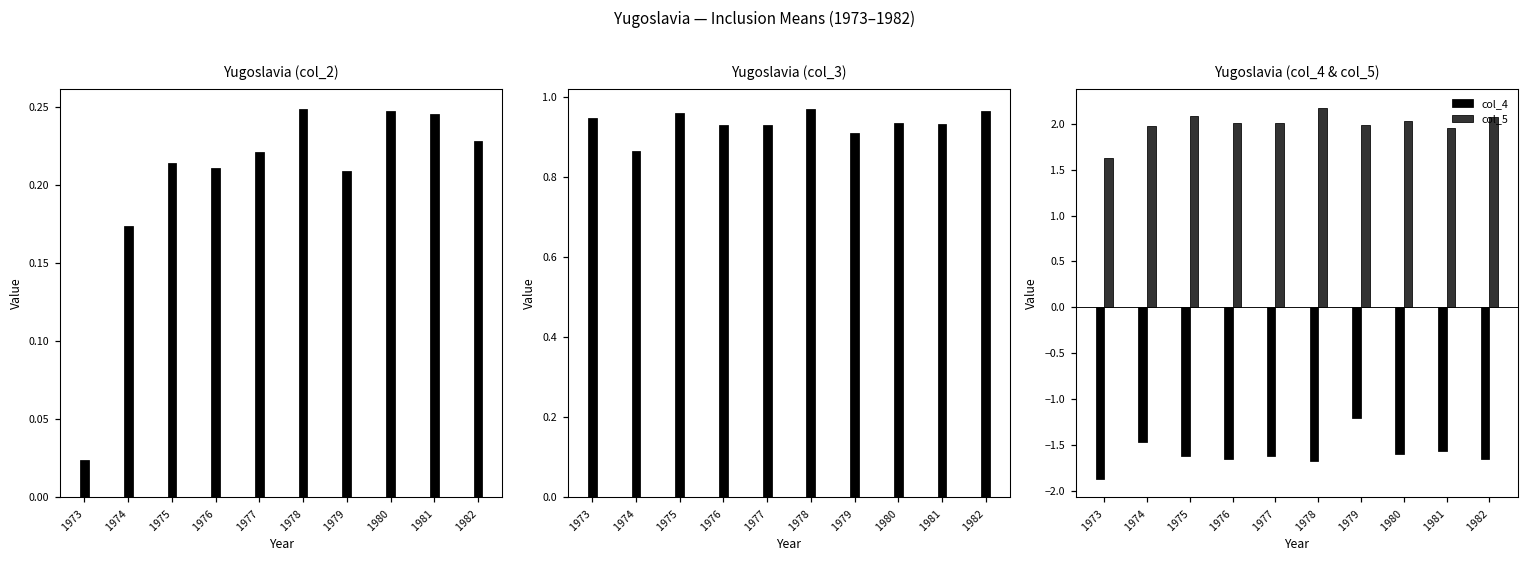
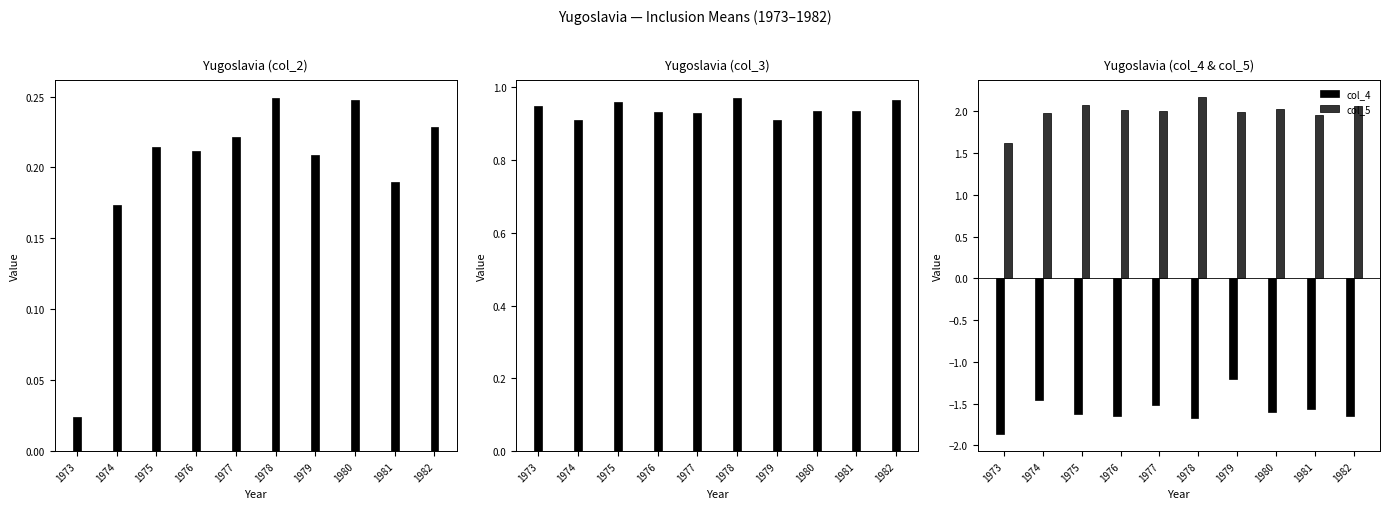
Yugoslavia (col_2), 1981: 0.246 -> 0.190
Yugoslavia (col_3), 1974: 0.87 -> 0.91
Yugoslavia (col_4 & col_5), col_4, 1977: -1.6 -> -1.5
